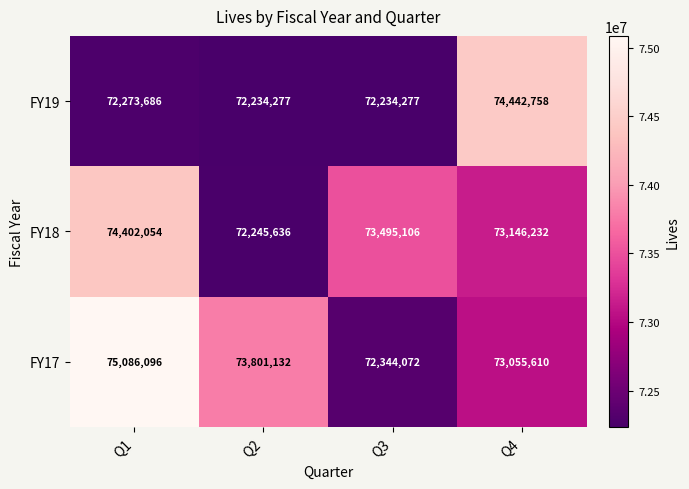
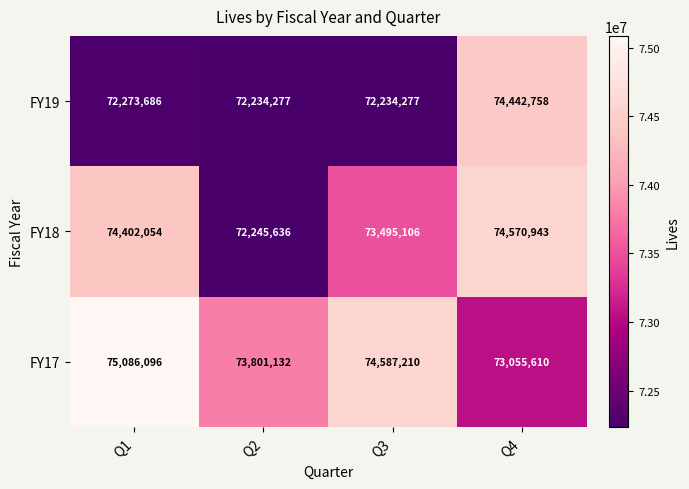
FY18, Q4: 73,146,232 -> 74,570,943
FY17, Q3: 72,344,072 -> 74,587,210
